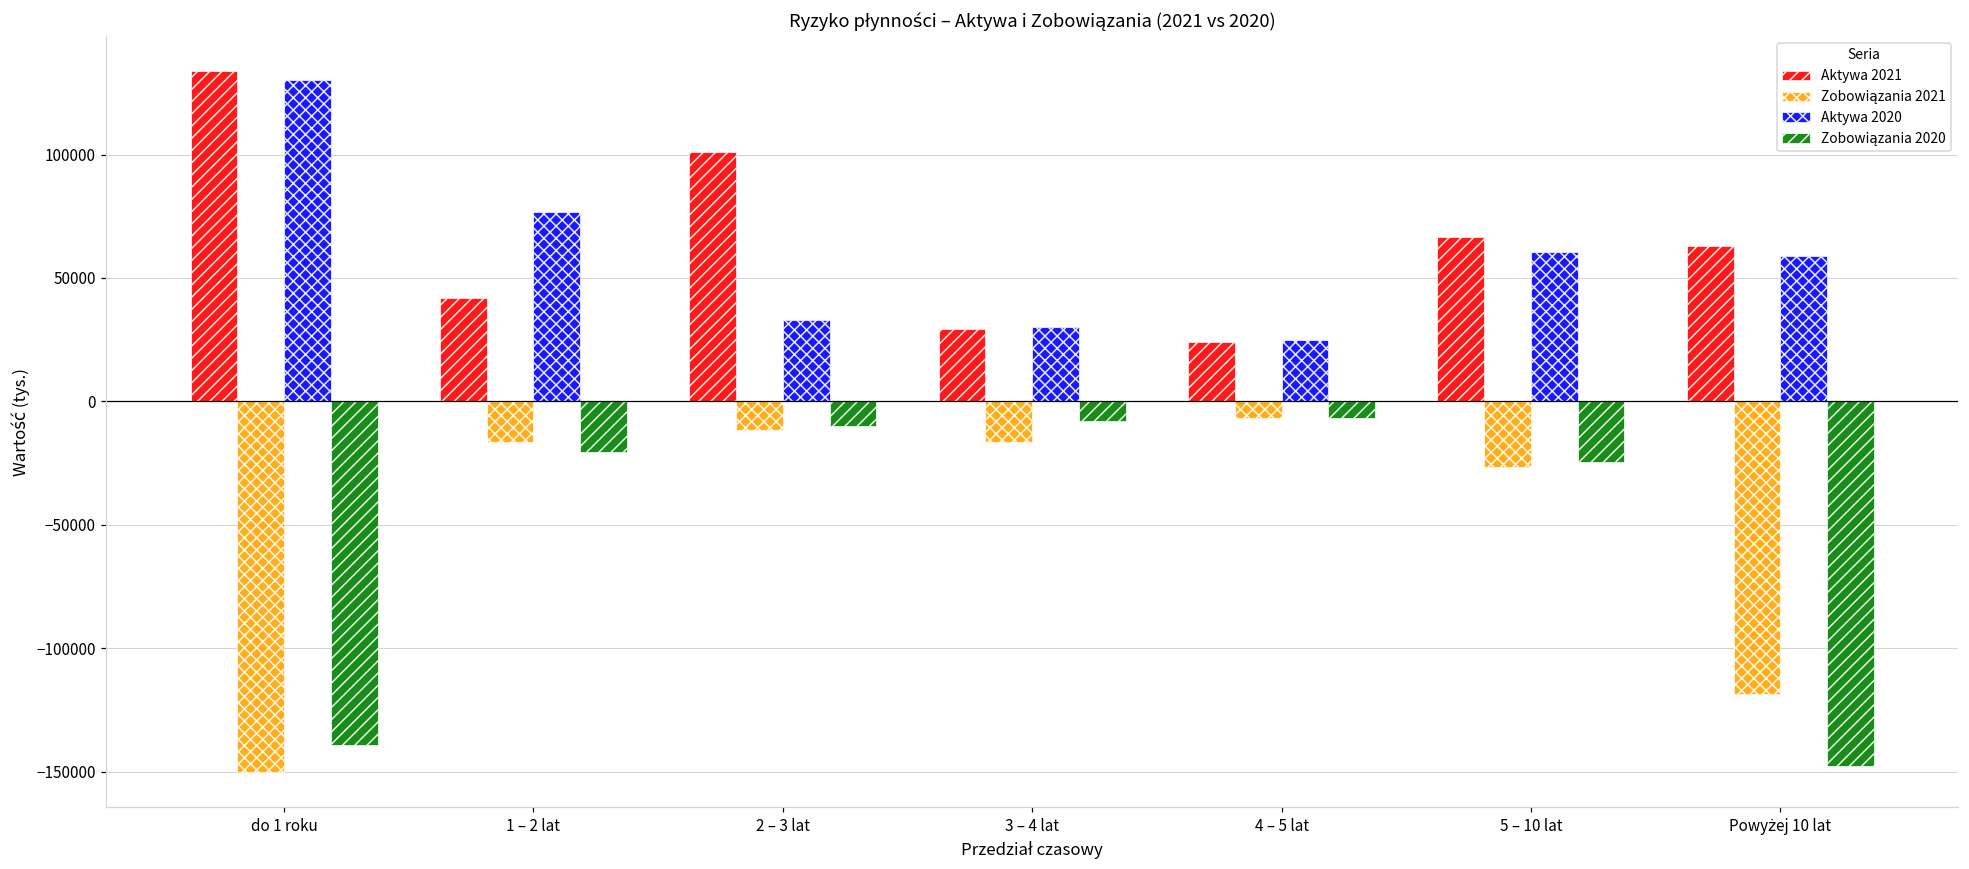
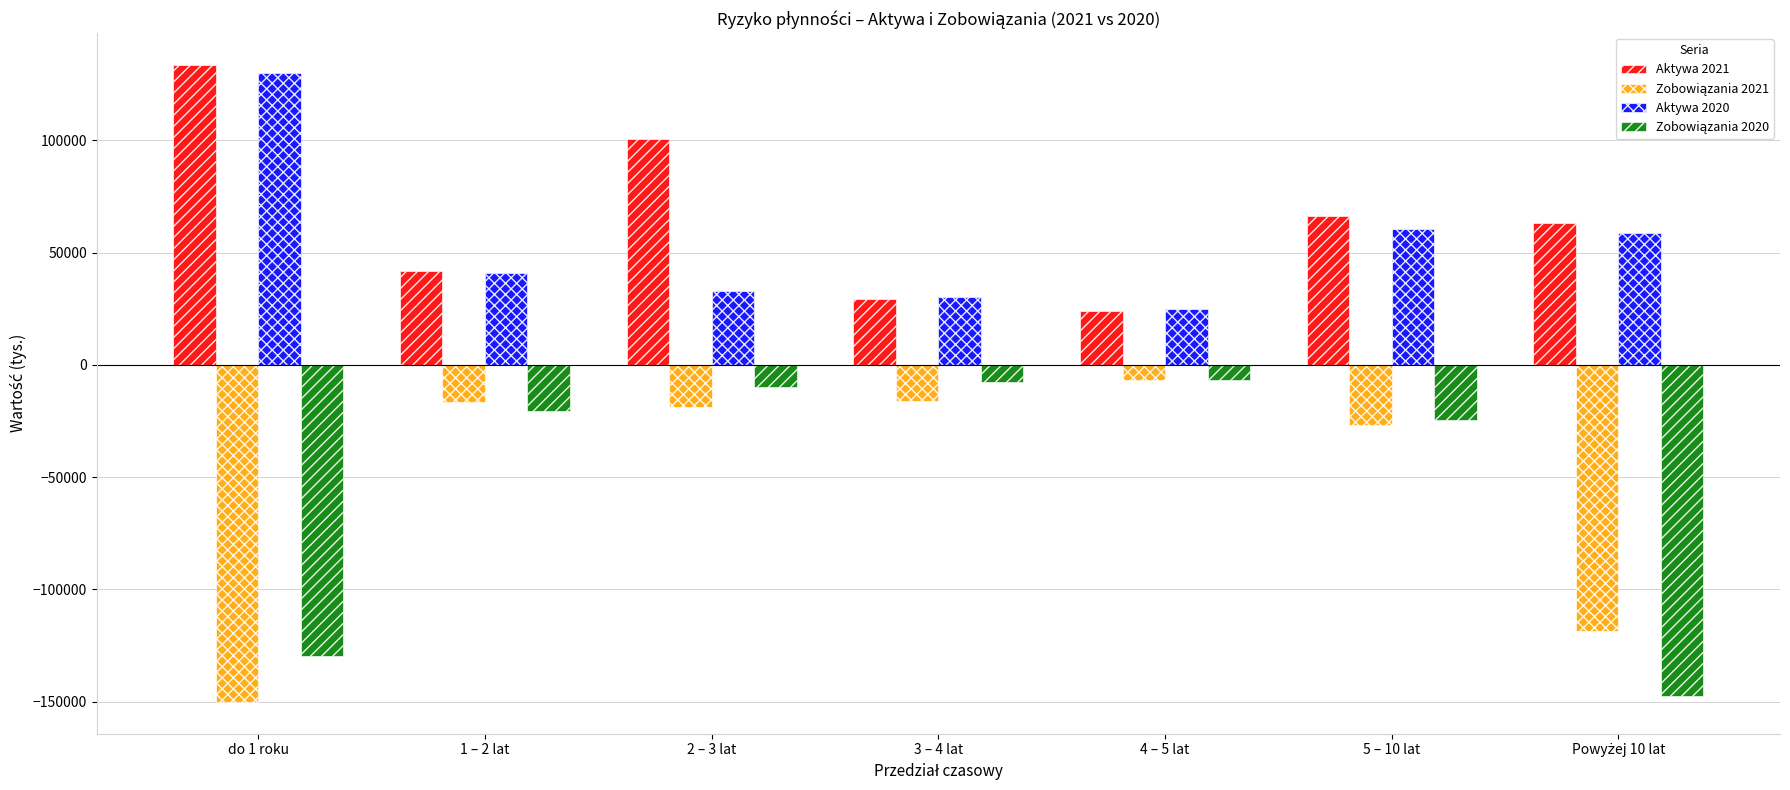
Zobowiązania 2020, do 1 roku: -139000 -> -130000
Aktywa 2020, 1 – 2 lat: 77000 -> 41000
Zobowiązania 2021, 2 – 3 lat: -12000 -> -19000
